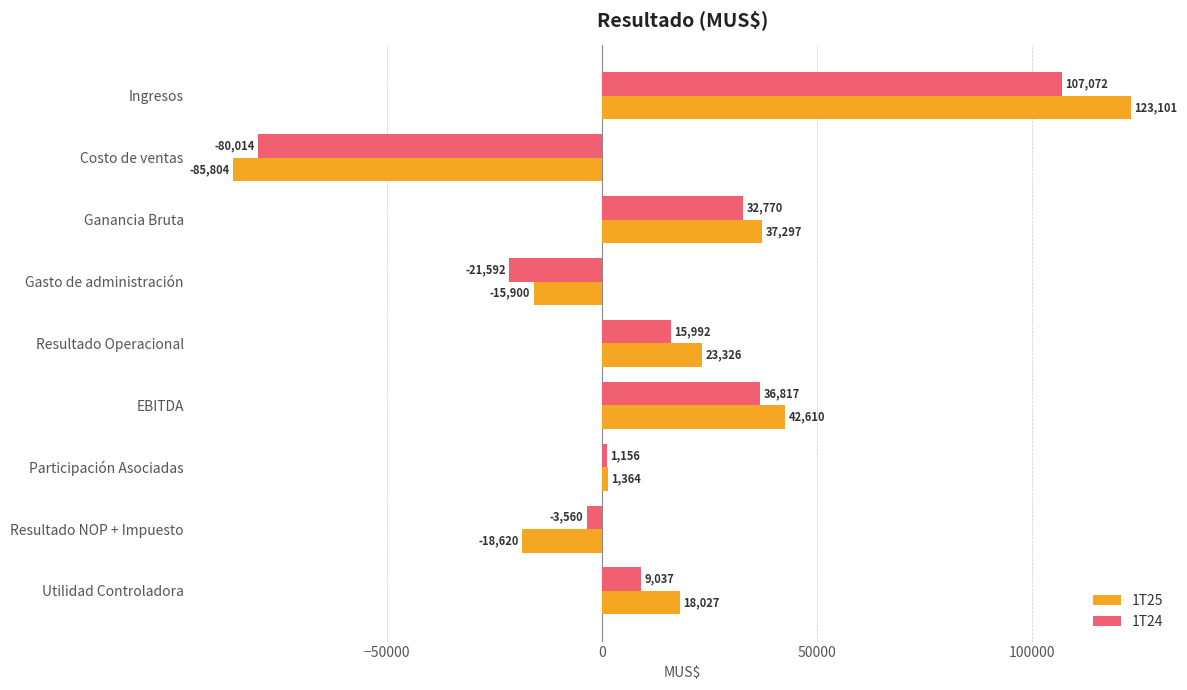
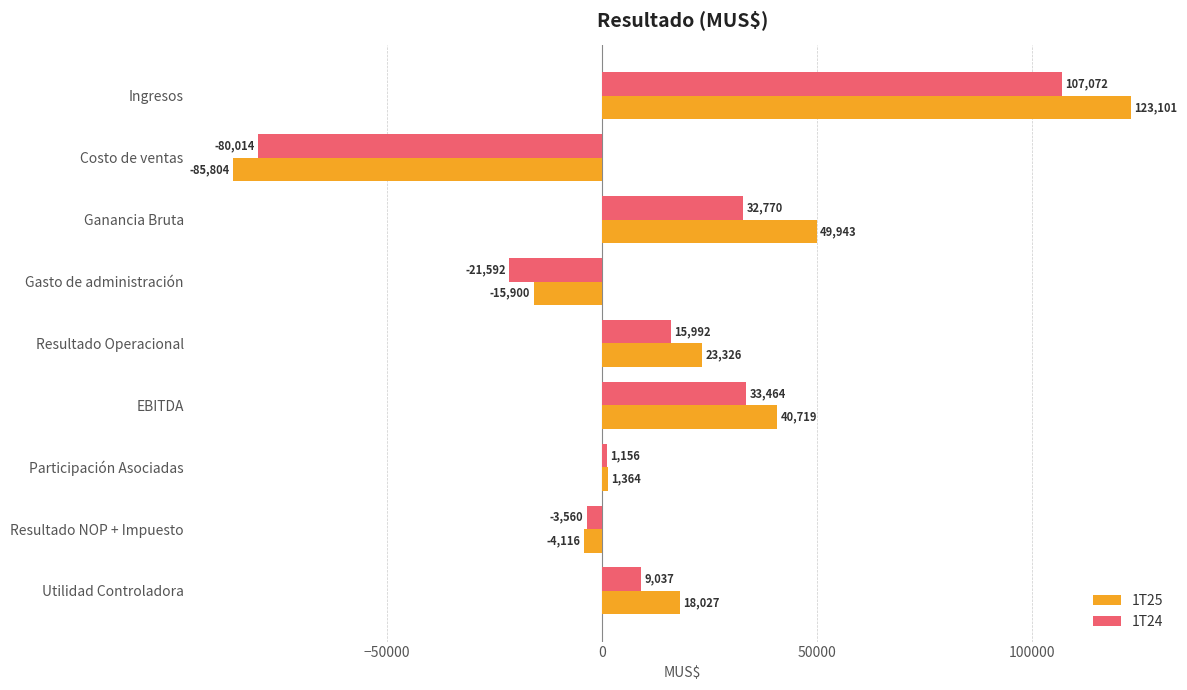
1T25, Ganancia Bruta: 37,297 -> 49,943
1T24, EBITDA: 36,817 -> 33,464
1T25, EBITDA: 42,610 -> 40,719
1T25, Resultado NOP + Impuesto: -18,620 -> -4,116
